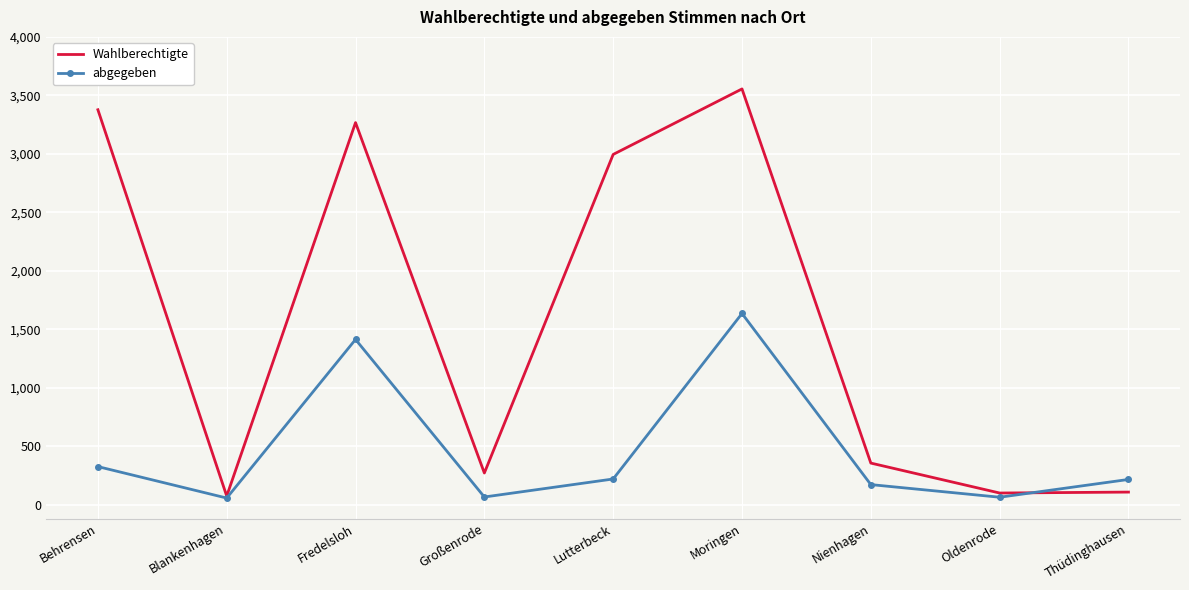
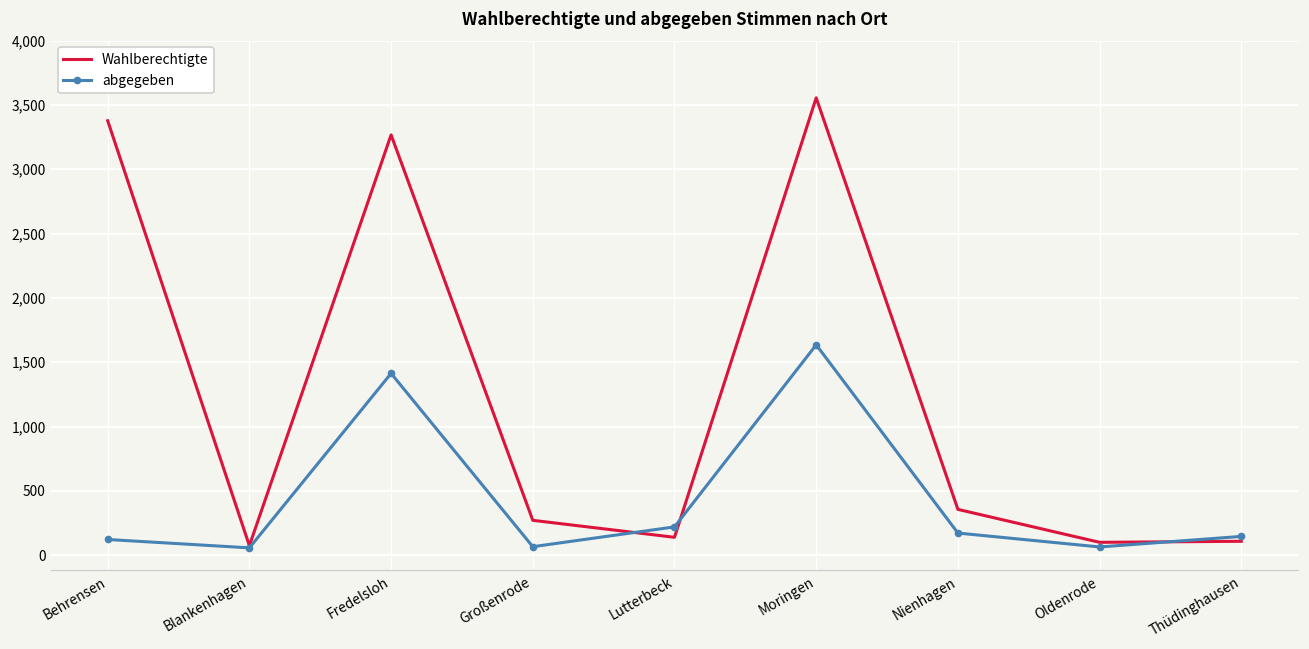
abgegeben, Behrensen: 330 -> 120
Wahlberechtigte, Lutterbeck: 3,000 -> 140
abgegeben, Thüdinghausen: 220 -> 150
